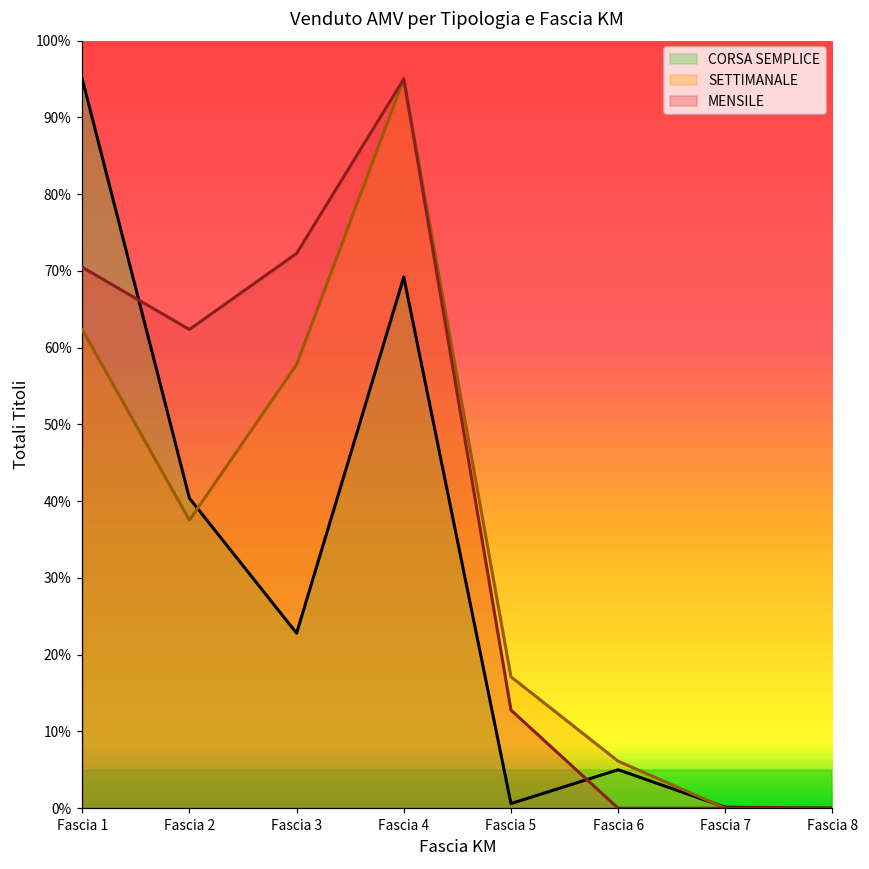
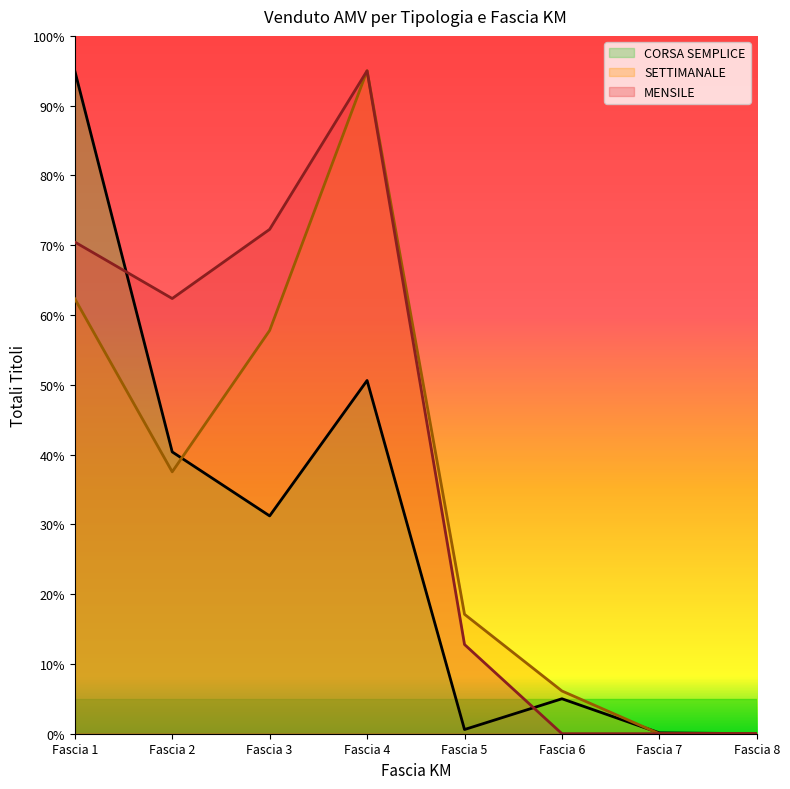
CORSA SEMPLICE, Fascia 3: 23% -> 31%
CORSA SEMPLICE, Fascia 4: 69% -> 51%
